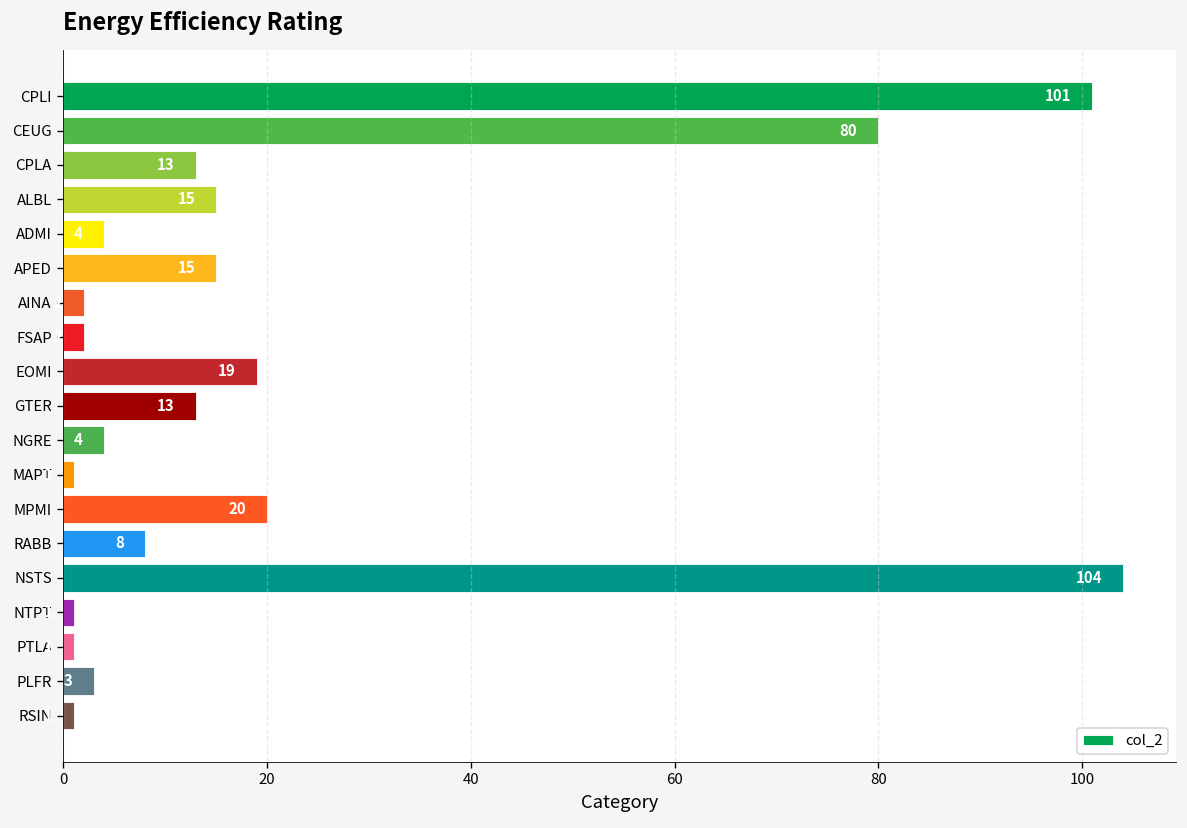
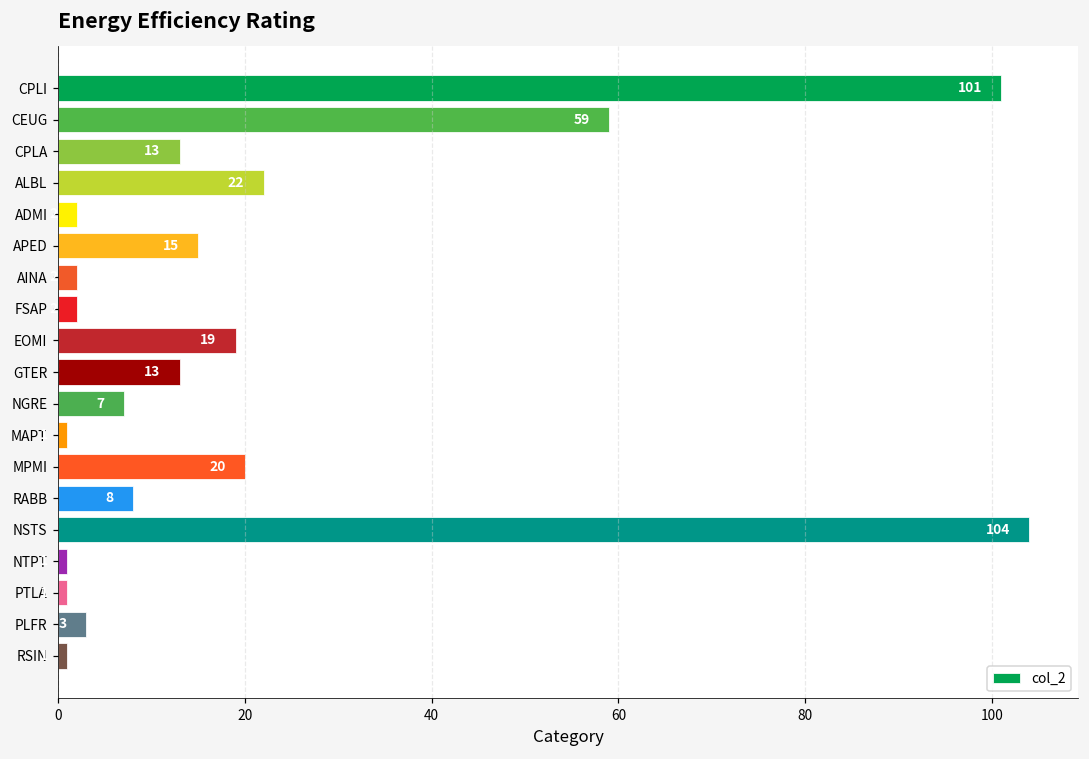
CEUG: 80 -> 59
ALBL: 15 -> 22
ADMI: 4 -> 2
NGRE: 4 -> 7
